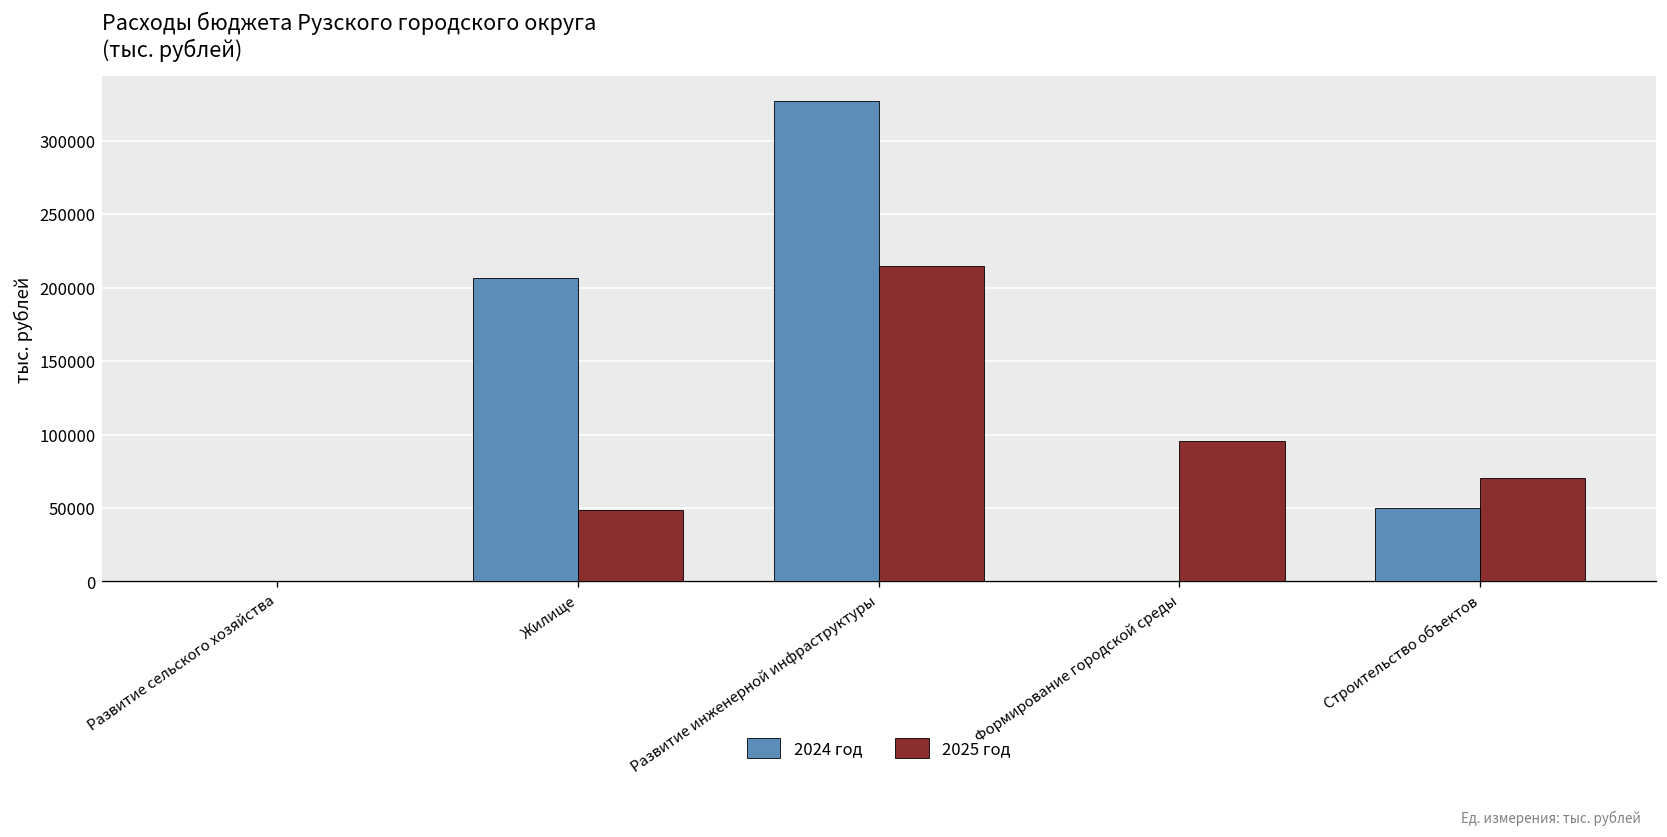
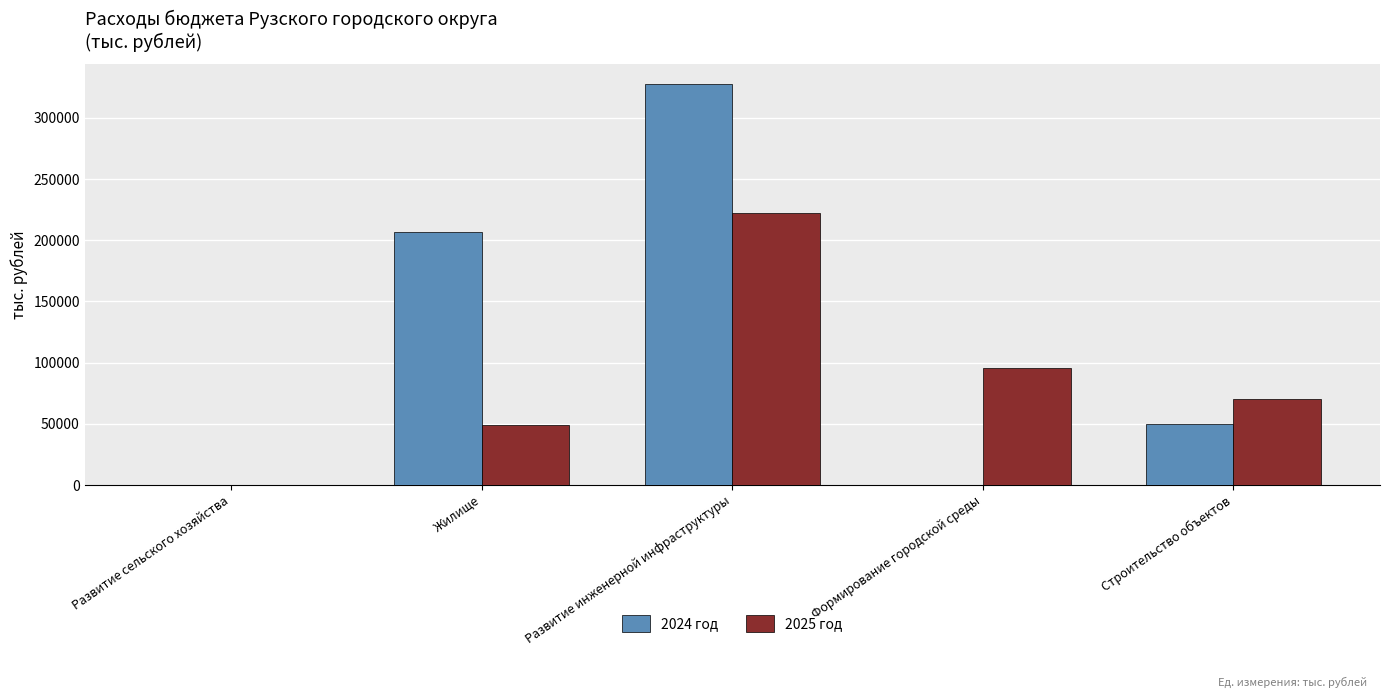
2025 год, Развитие инженерной инфраструктуры: 214000 -> 223000
